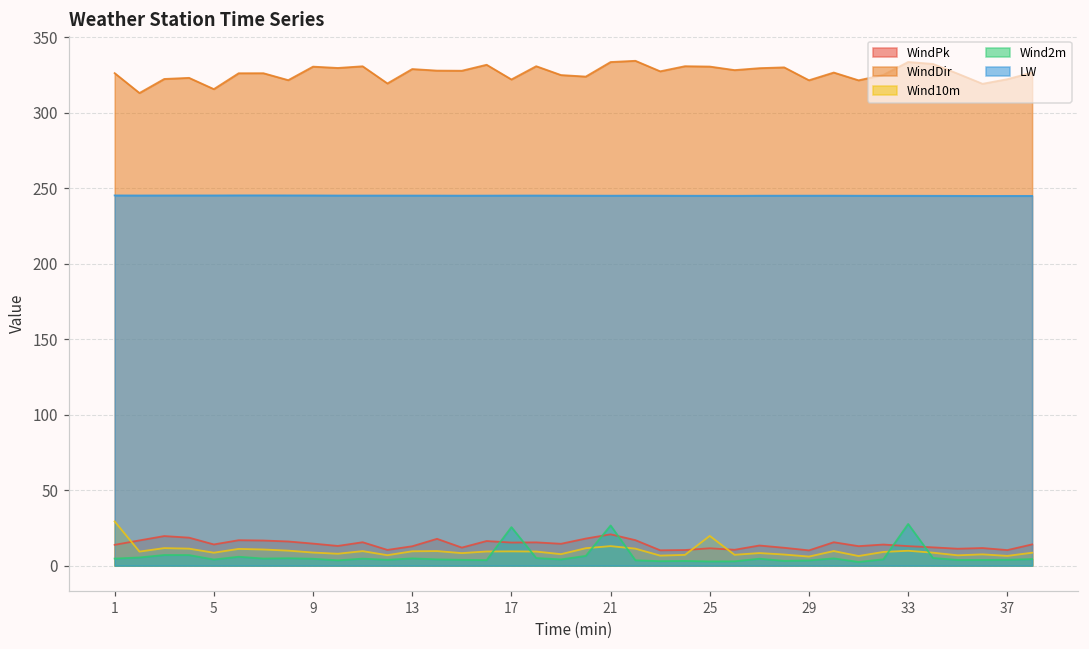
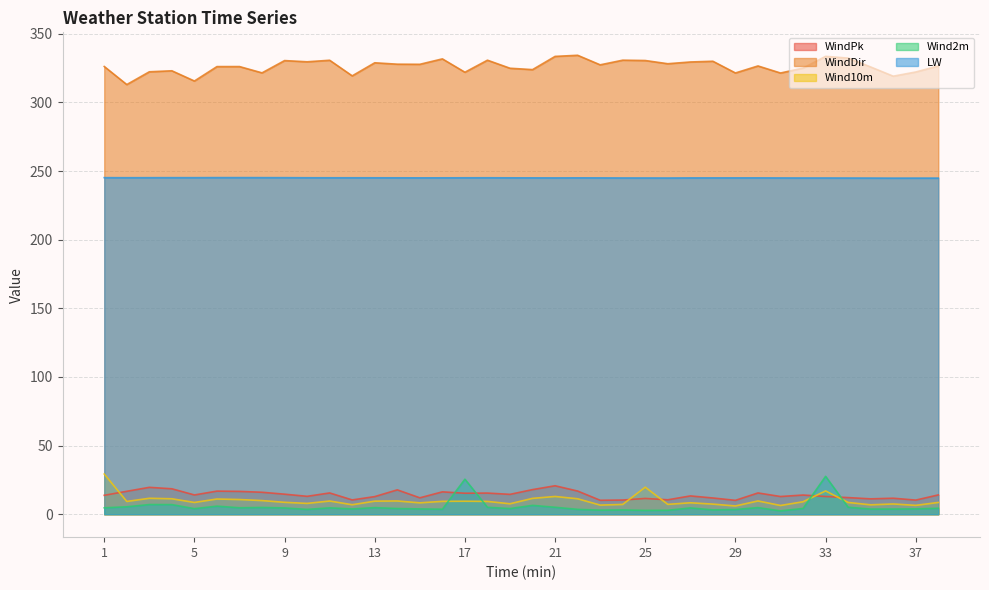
Wind2m, 21: 27 -> 5
Wind10m, 33: 10 -> 17
